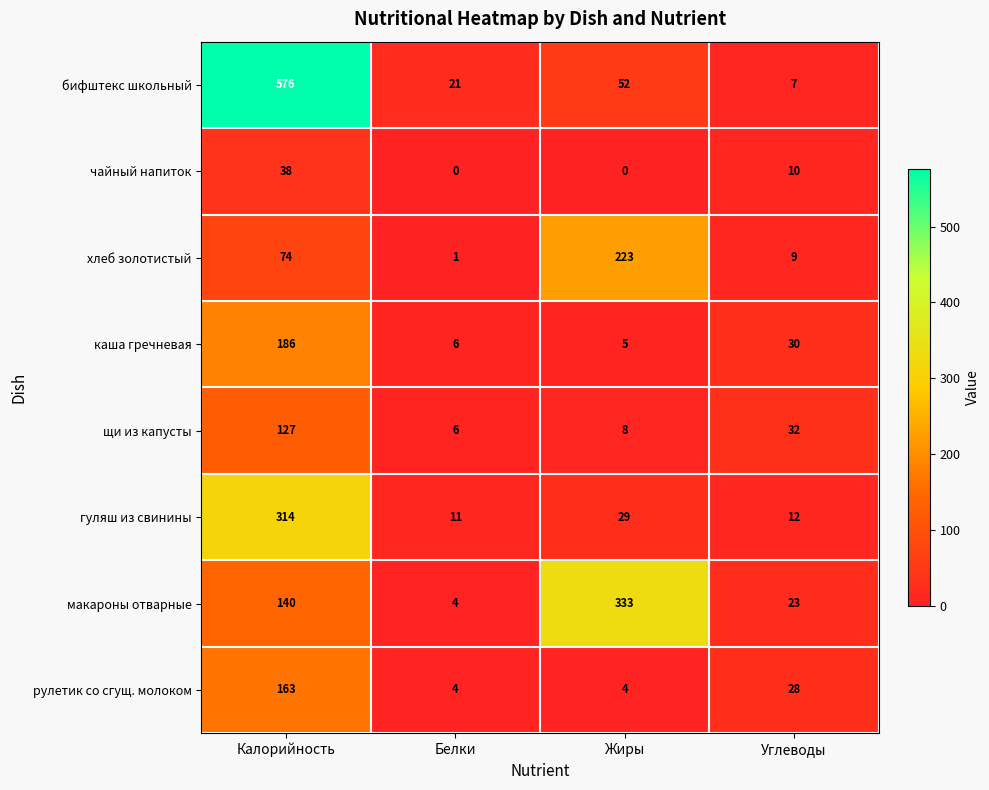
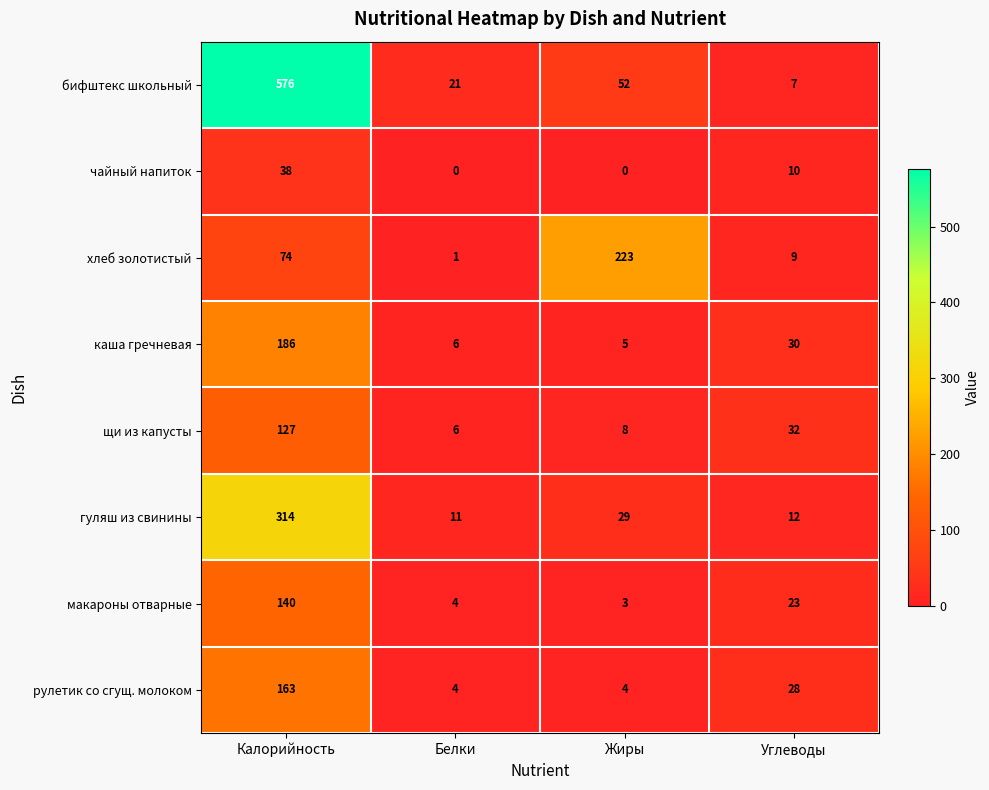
макароны отварные, Жиры: 333 -> 3
